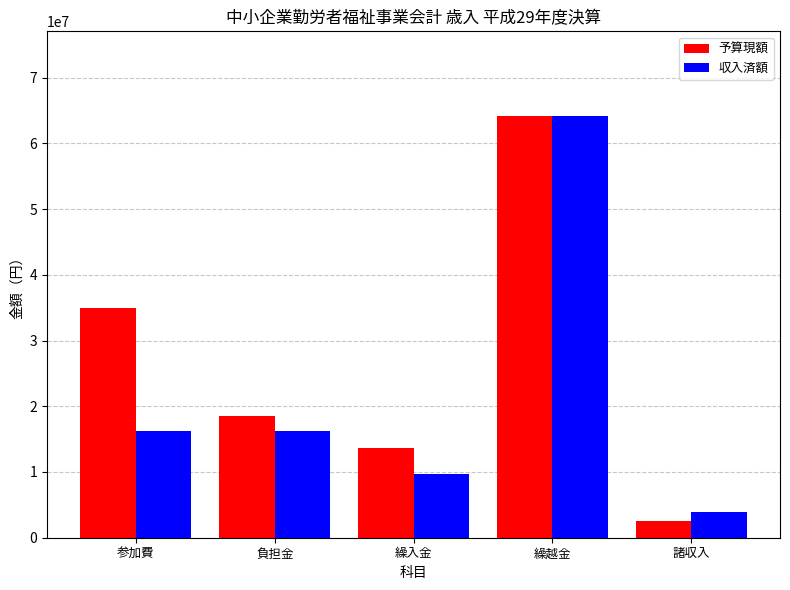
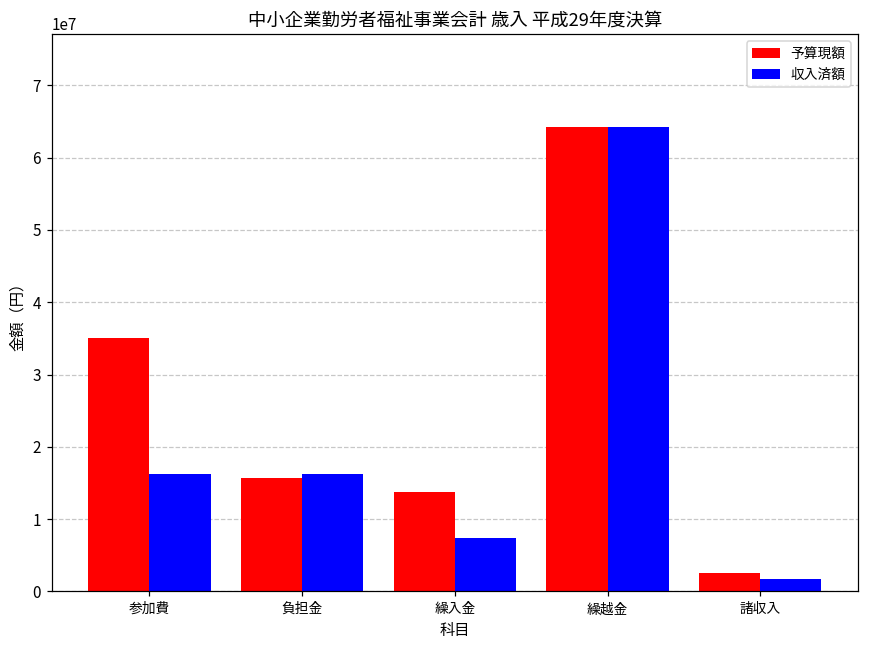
予算現額, 負担金: 19000000 -> 16000000
収入済額, 繰入金: 10000000 -> 7000000
収入済額, 諸収入: 4000000 -> 2000000
